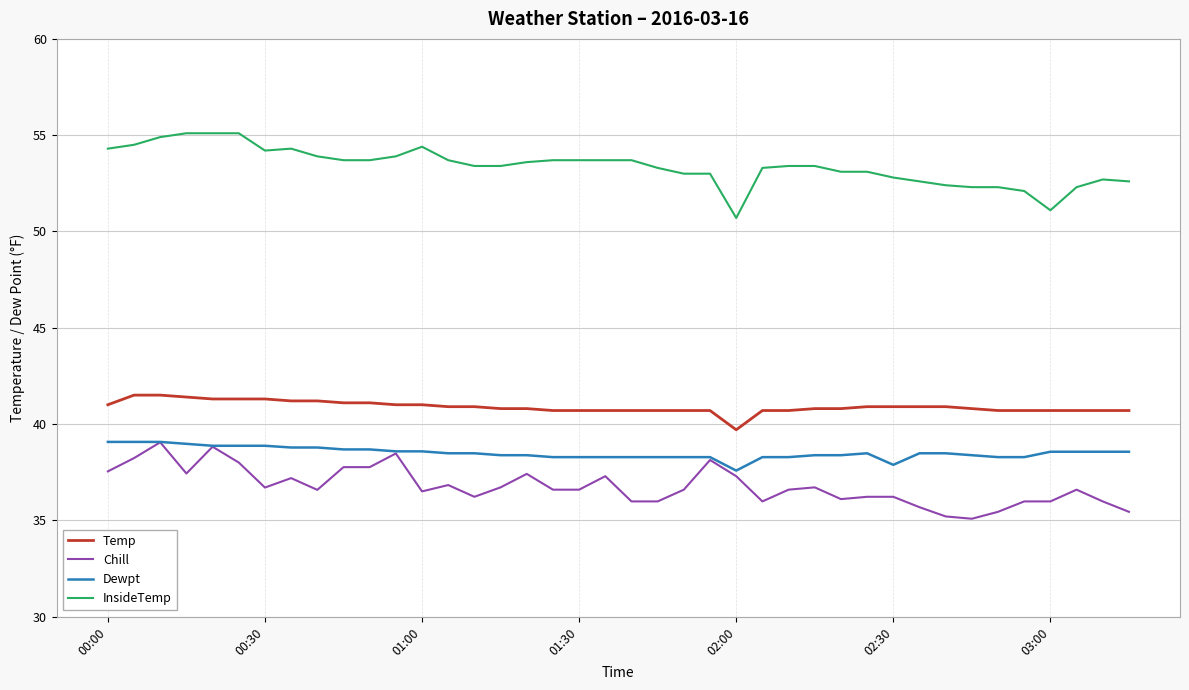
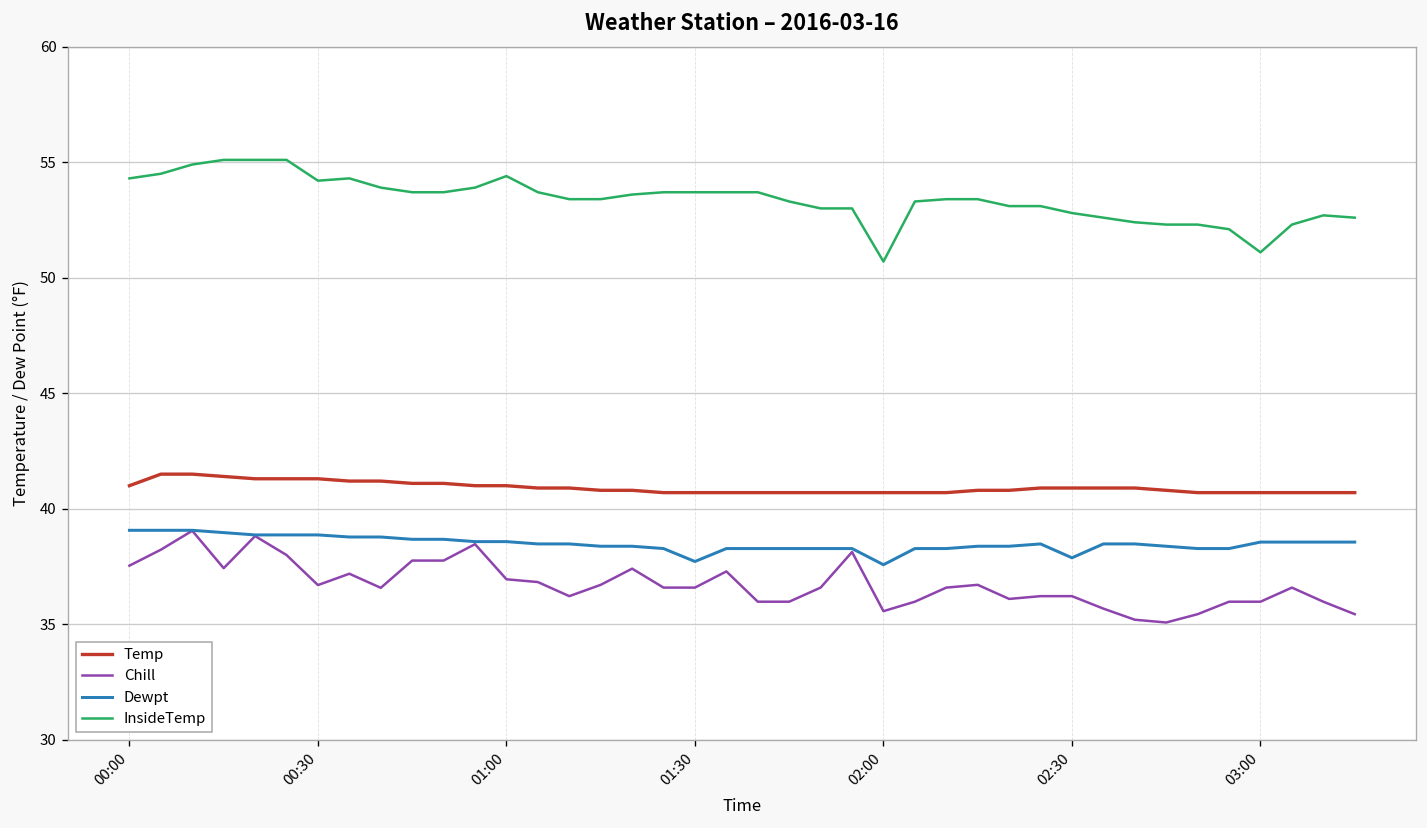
Chill, 01:00: 36.5 -> 37.0
Dewpt, 01:30: 38.3 -> 37.7
Temp, 02:00: 39.7 -> 40.7
Chill, 02:00: 37.3 -> 35.6
